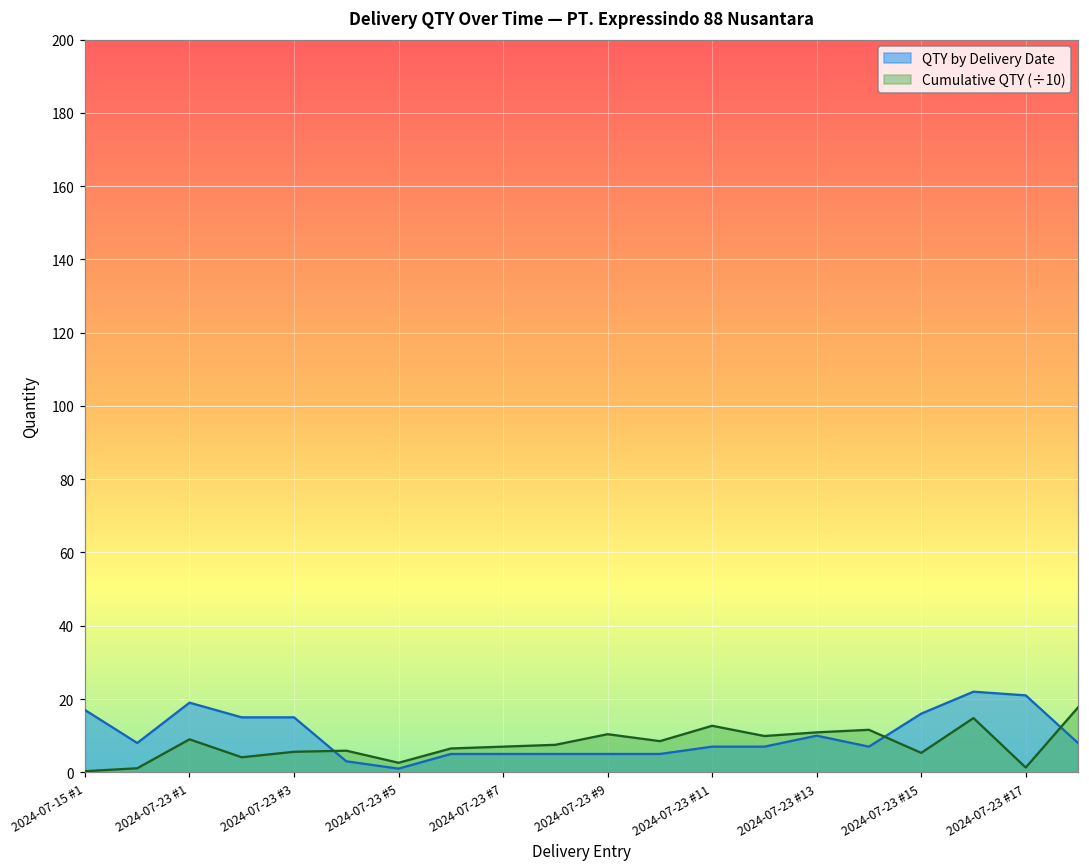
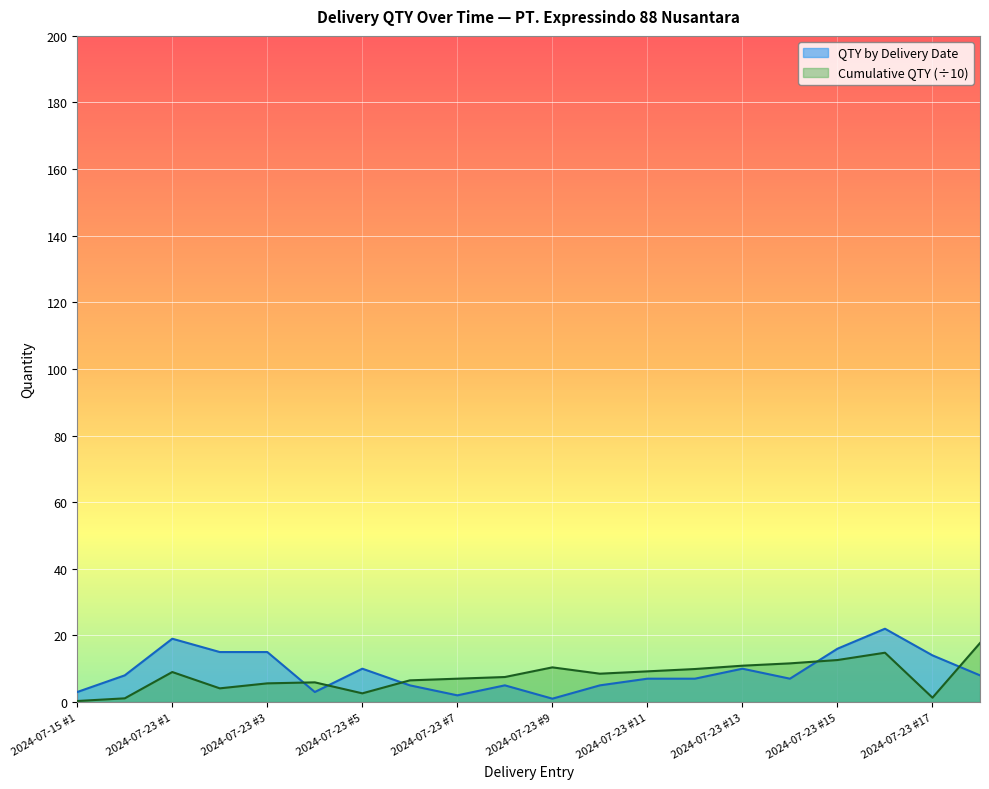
QTY by Delivery Date, 2024-07-15 #1: 17 -> 3
QTY by Delivery Date, 2024-07-23 #5: 1 -> 10
QTY by Delivery Date, 2024-07-23 #7: 5 -> 2
QTY by Delivery Date, 2024-07-23 #9: 5 -> 1
Cumulative QTY (÷10), 2024-07-23 #11: 13 -> 9
Cumulative QTY (÷10), 2024-07-23 #15: 5 -> 13
QTY by Delivery Date, 2024-07-23 #17: 21 -> 14
